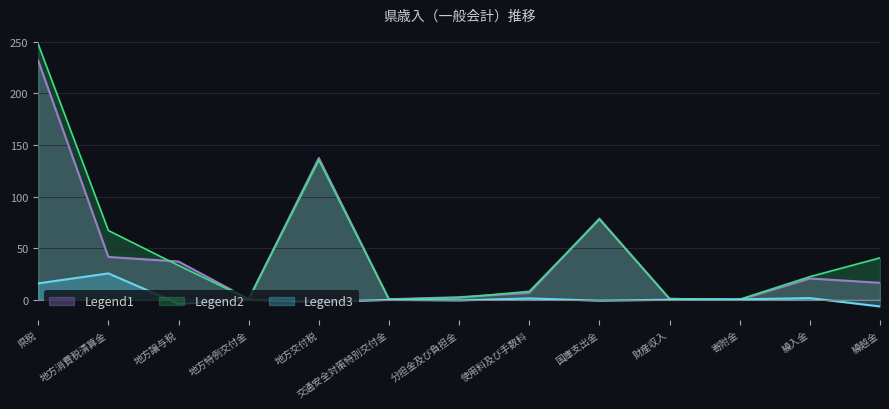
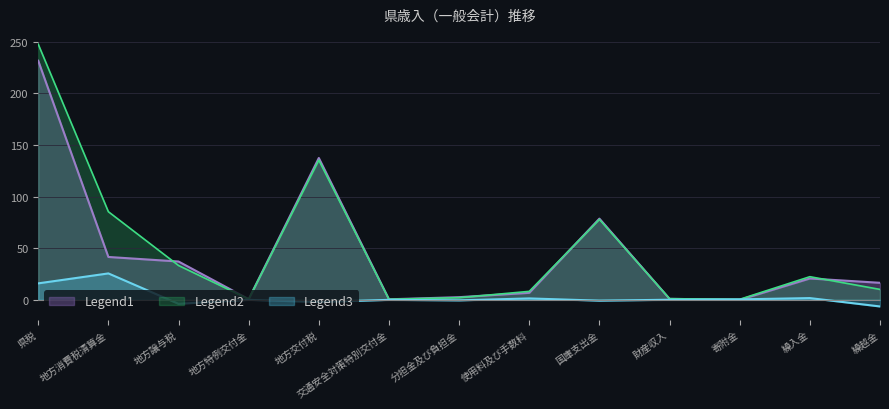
Legend2, 地方消費税清算金: 67 -> 85
Legend2, 繰越金: 41 -> 10
